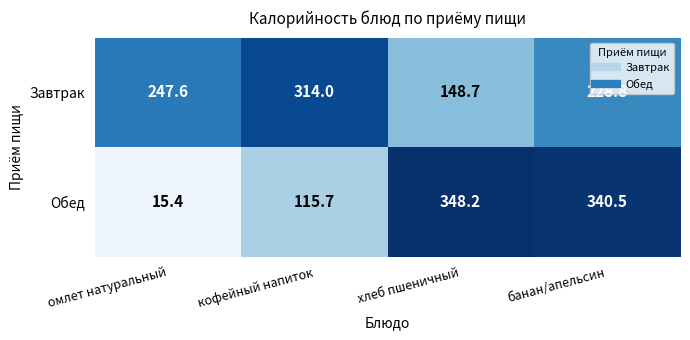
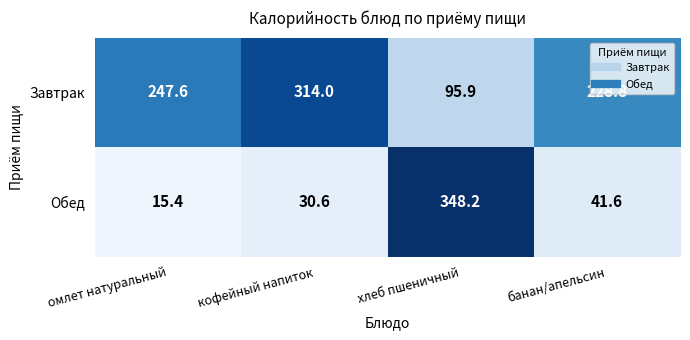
Завтрак, хлеб пшеничный: 148.7 -> 95.9
Обед, кофейный напиток: 115.7 -> 30.6
Обед, банан/апельсин: 340.5 -> 41.6
